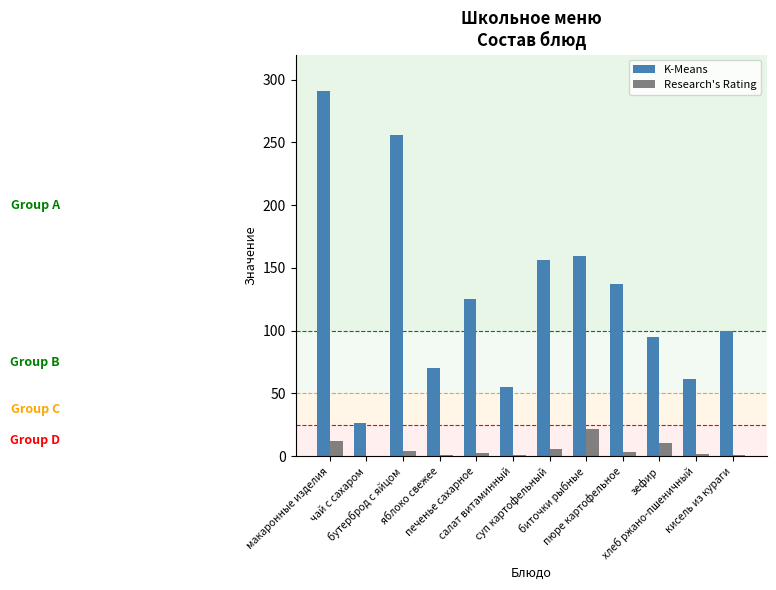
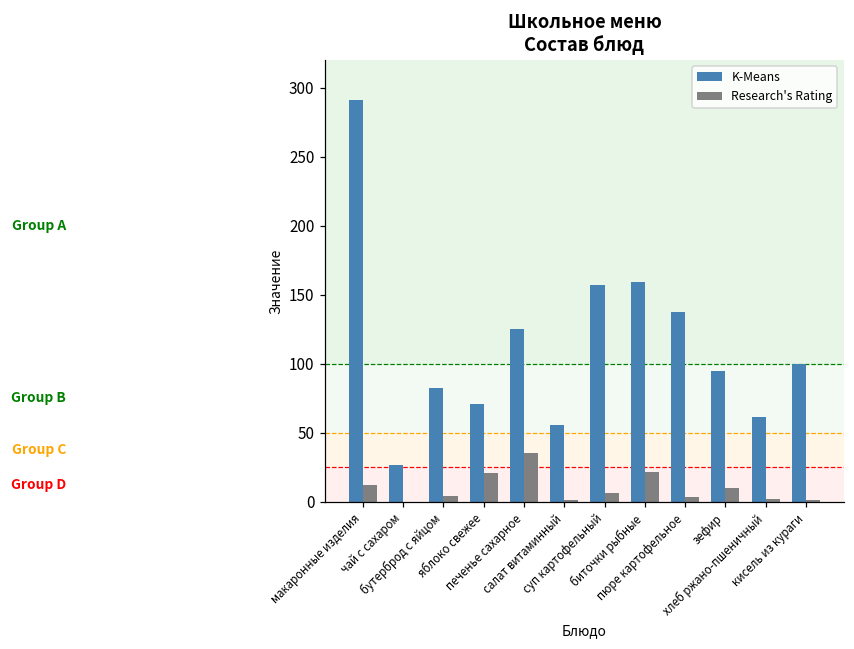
K-Means, бутерброд с яйцом: 256 -> 82
Research's Rating, яблоко свежее: 1 -> 21
Research's Rating, печенье сахарное: 2 -> 35
